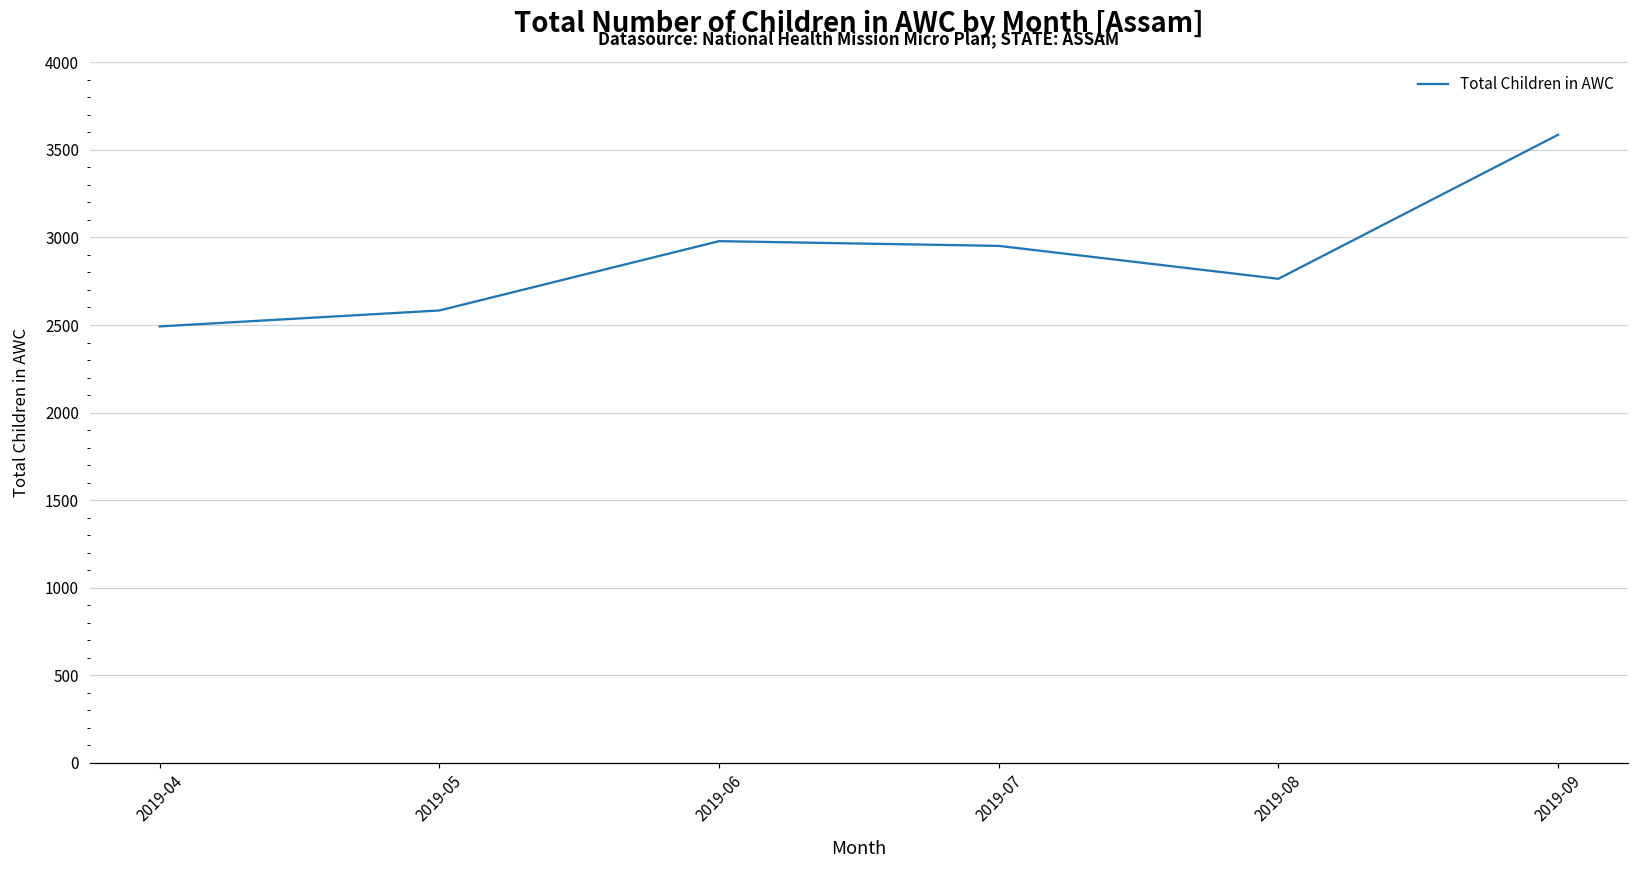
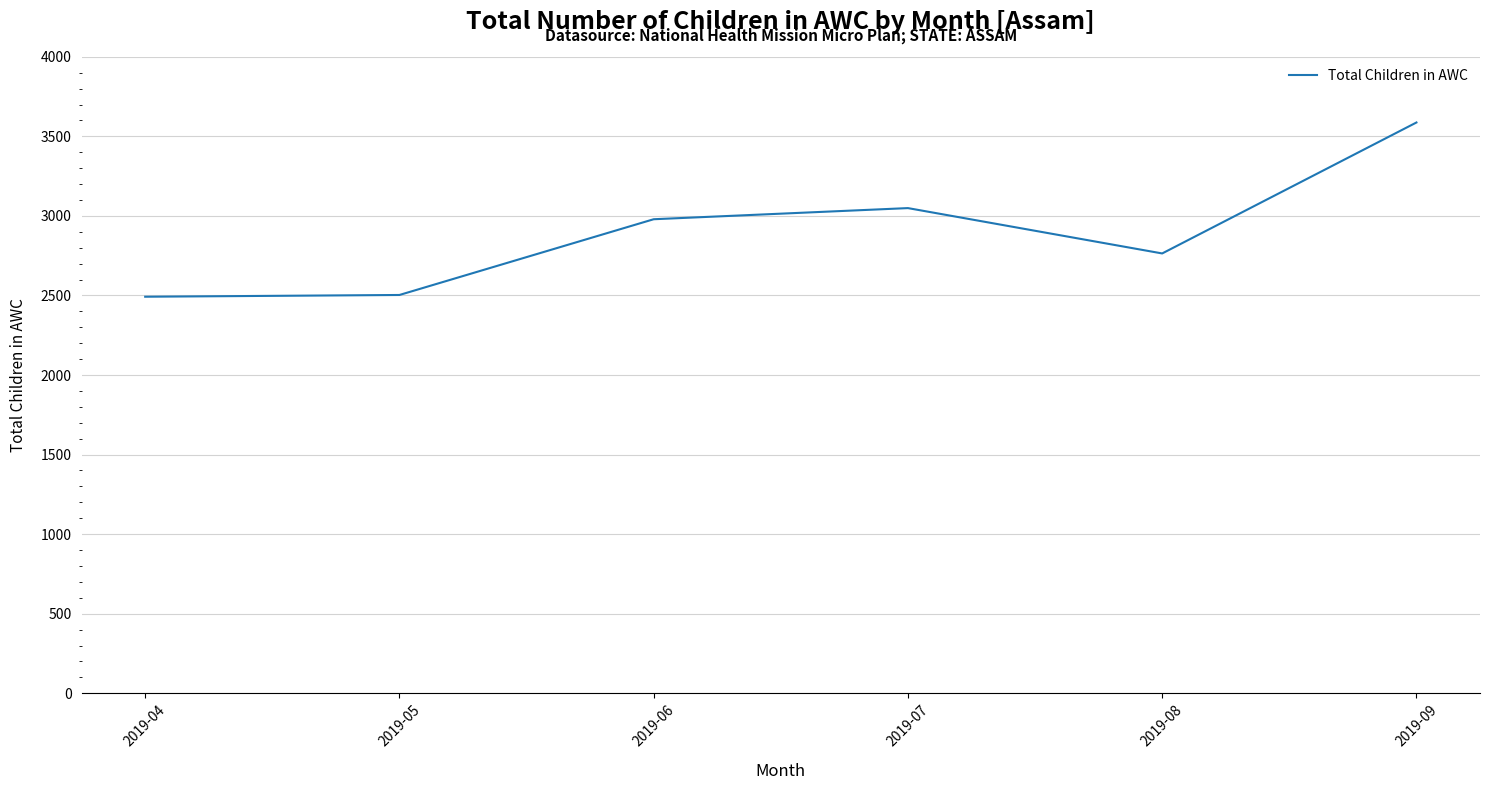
2019-05: 2580 -> 2500
2019-07: 2950 -> 3050
